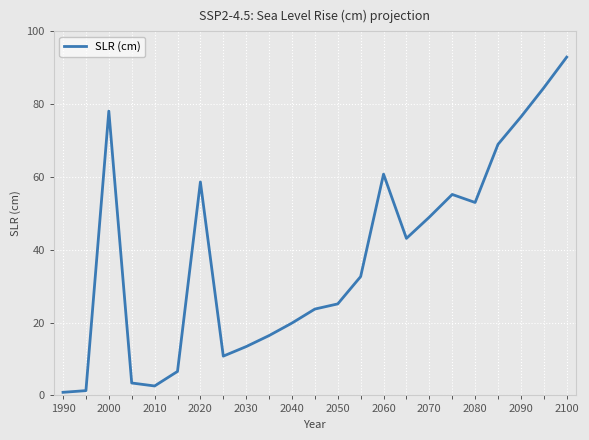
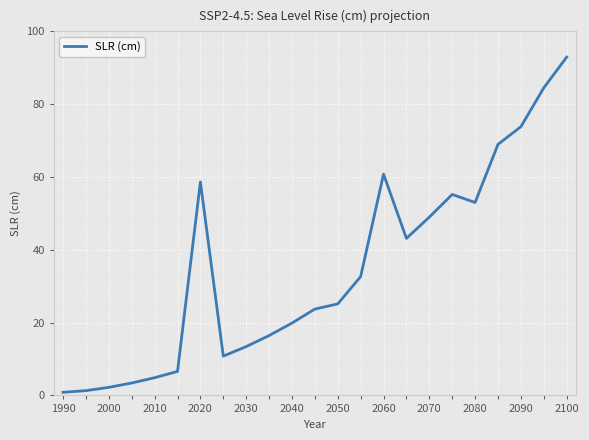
2000: 78 -> 2
2010: 3 -> 5
2090: 76 -> 74
